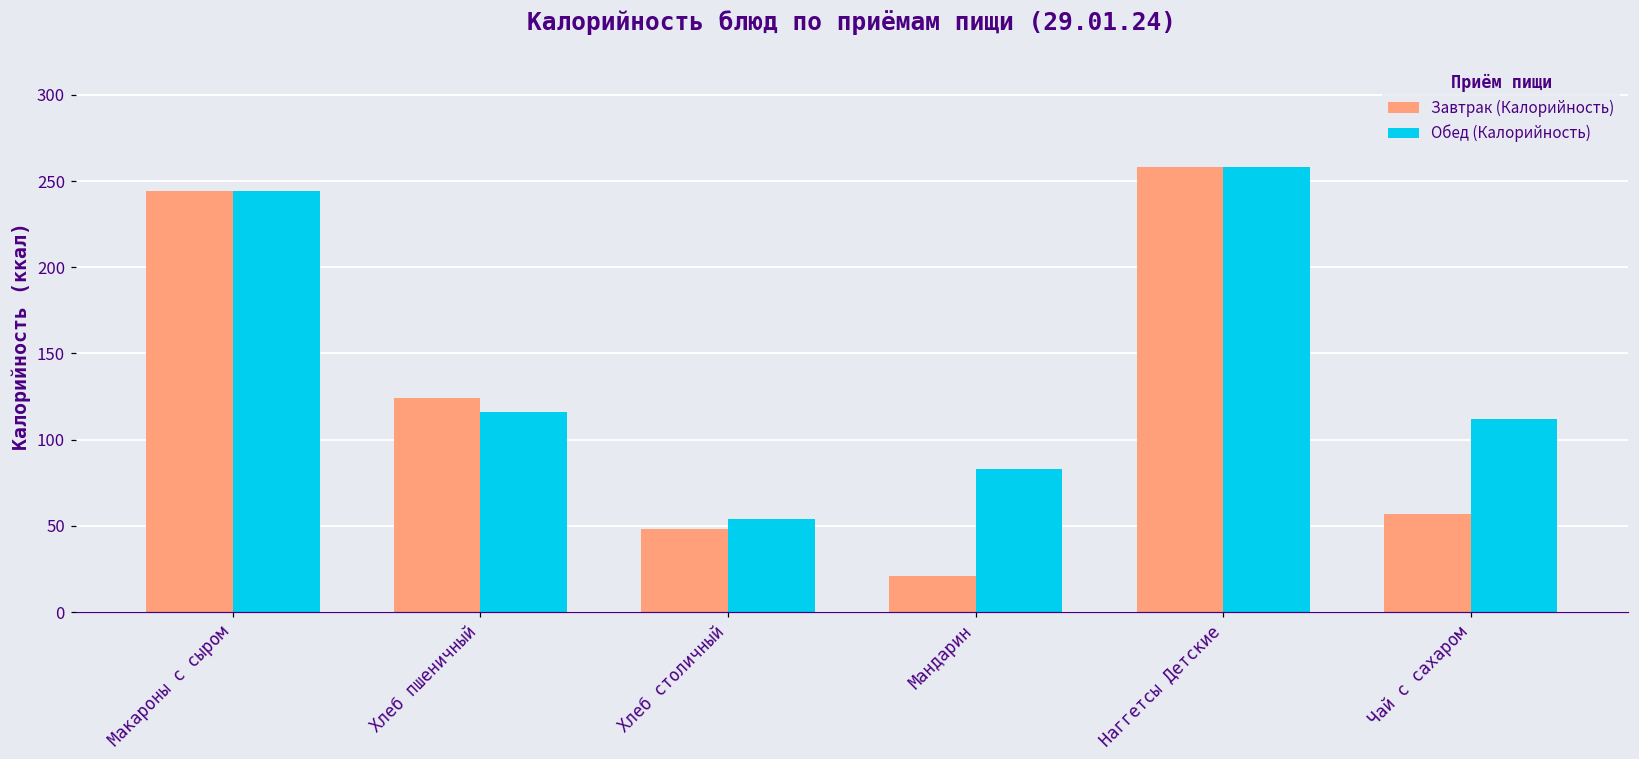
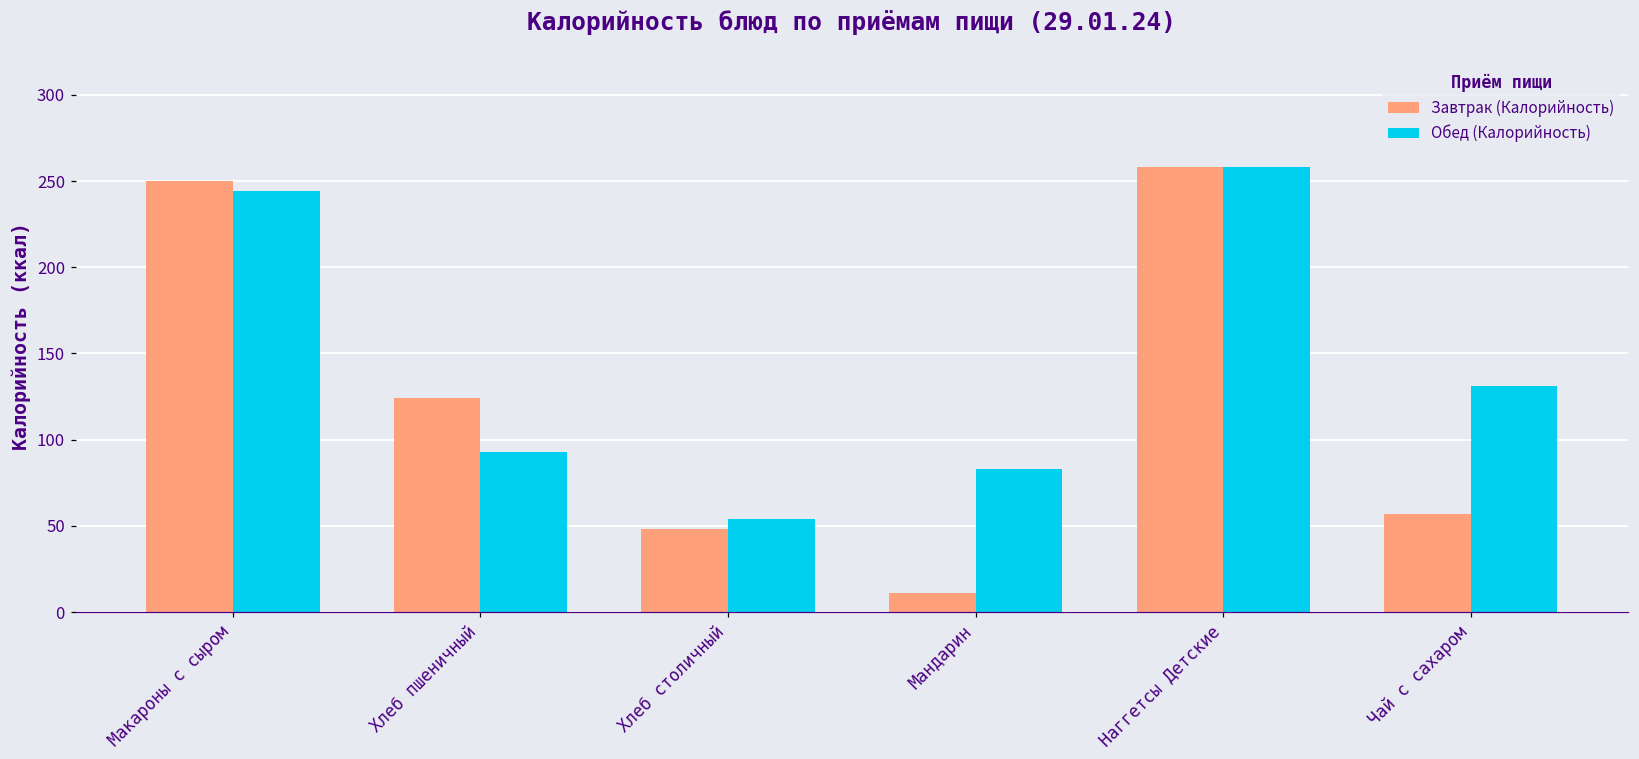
Завтрак (Калорийность), Макароны с сыром: 244 -> 250
Обед (Калорийность), Хлеб пшеничный: 116 -> 93
Завтрак (Калорийность), Мандарин: 21 -> 11
Обед (Калорийность), Чай с сахаром: 112 -> 131
